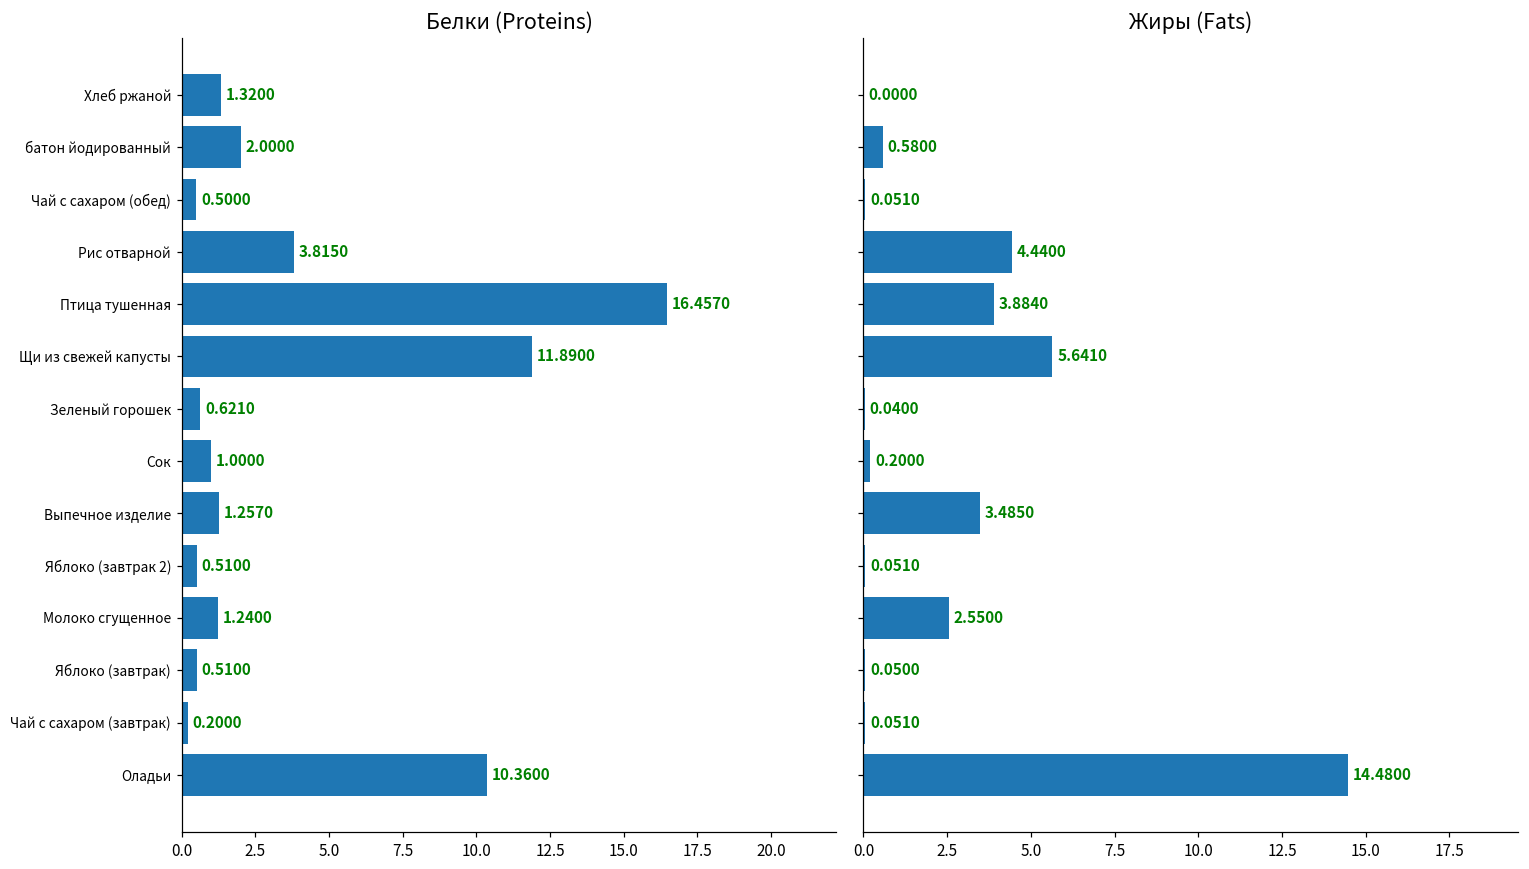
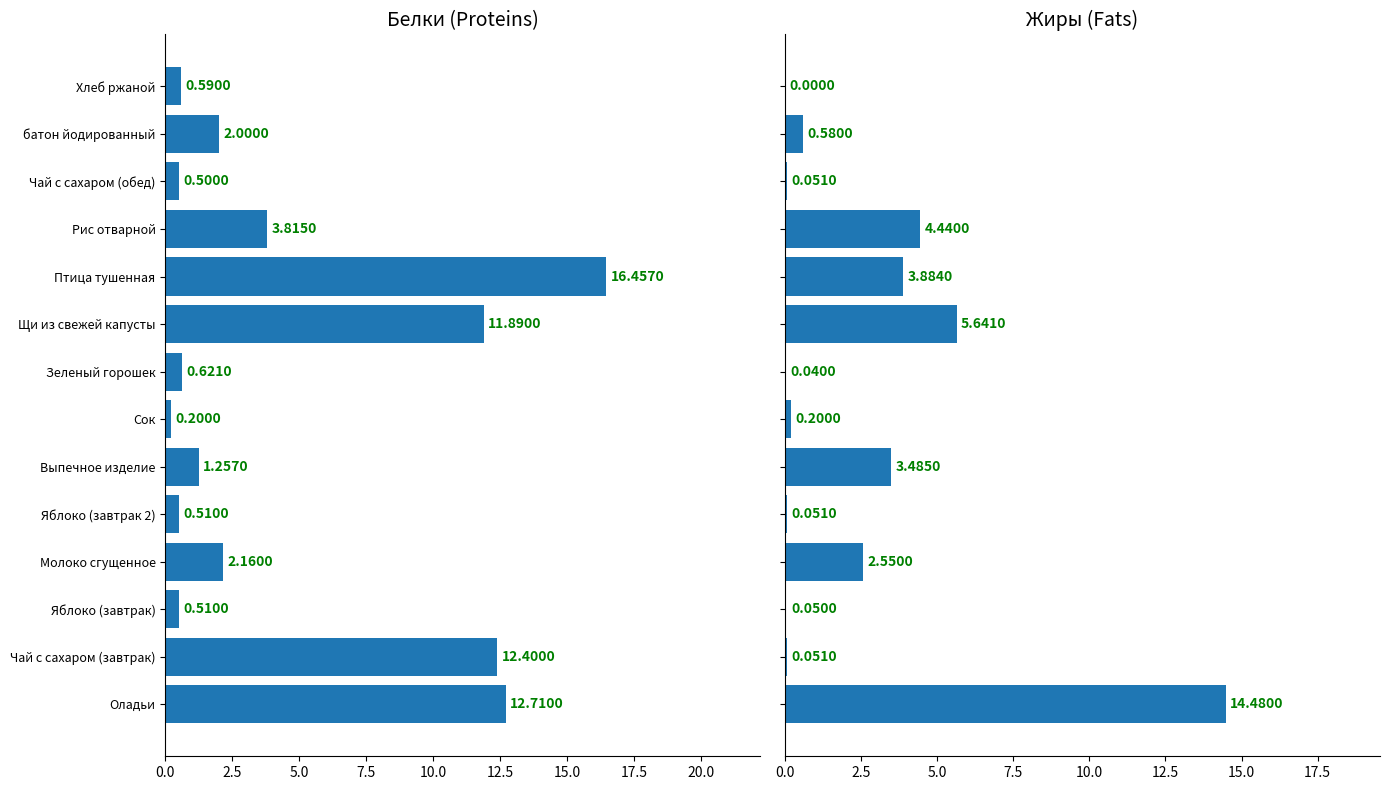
Белки (Proteins), Хлеб ржаной: 1.3200 -> 0.5900
Белки (Proteins), Сок: 1.0000 -> 0.2000
Белки (Proteins), Молоко сгущенное: 1.2400 -> 2.1600
Белки (Proteins), Чай с сахаром (завтрак): 0.2000 -> 12.4000
Белки (Proteins), Оладьи: 10.3600 -> 12.7100
